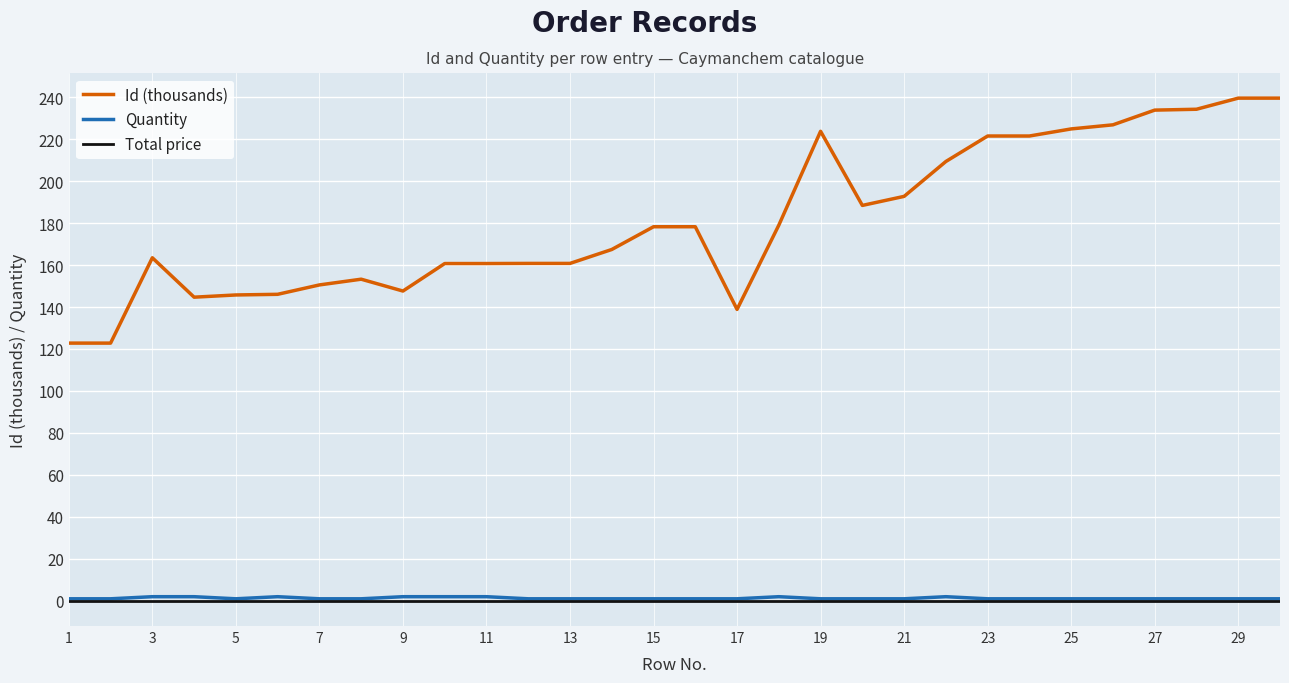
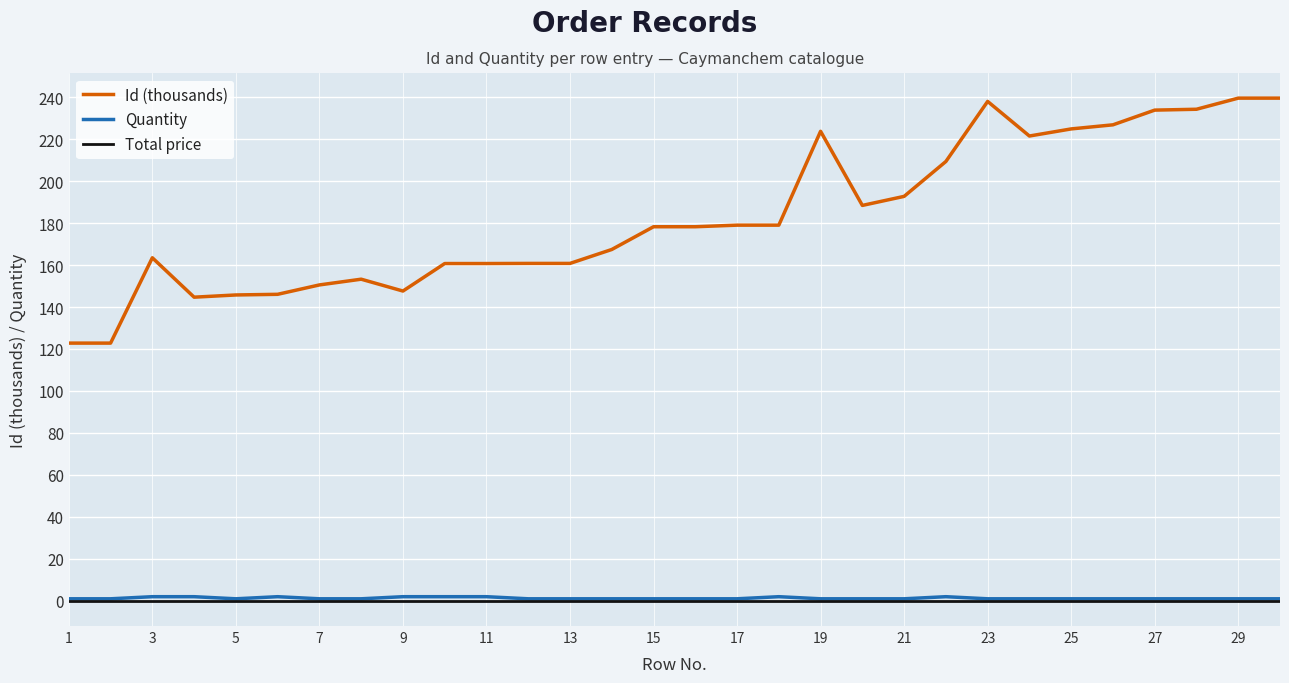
Id (thousands), 17: 139 -> 179
Id (thousands), 23: 221 -> 238
